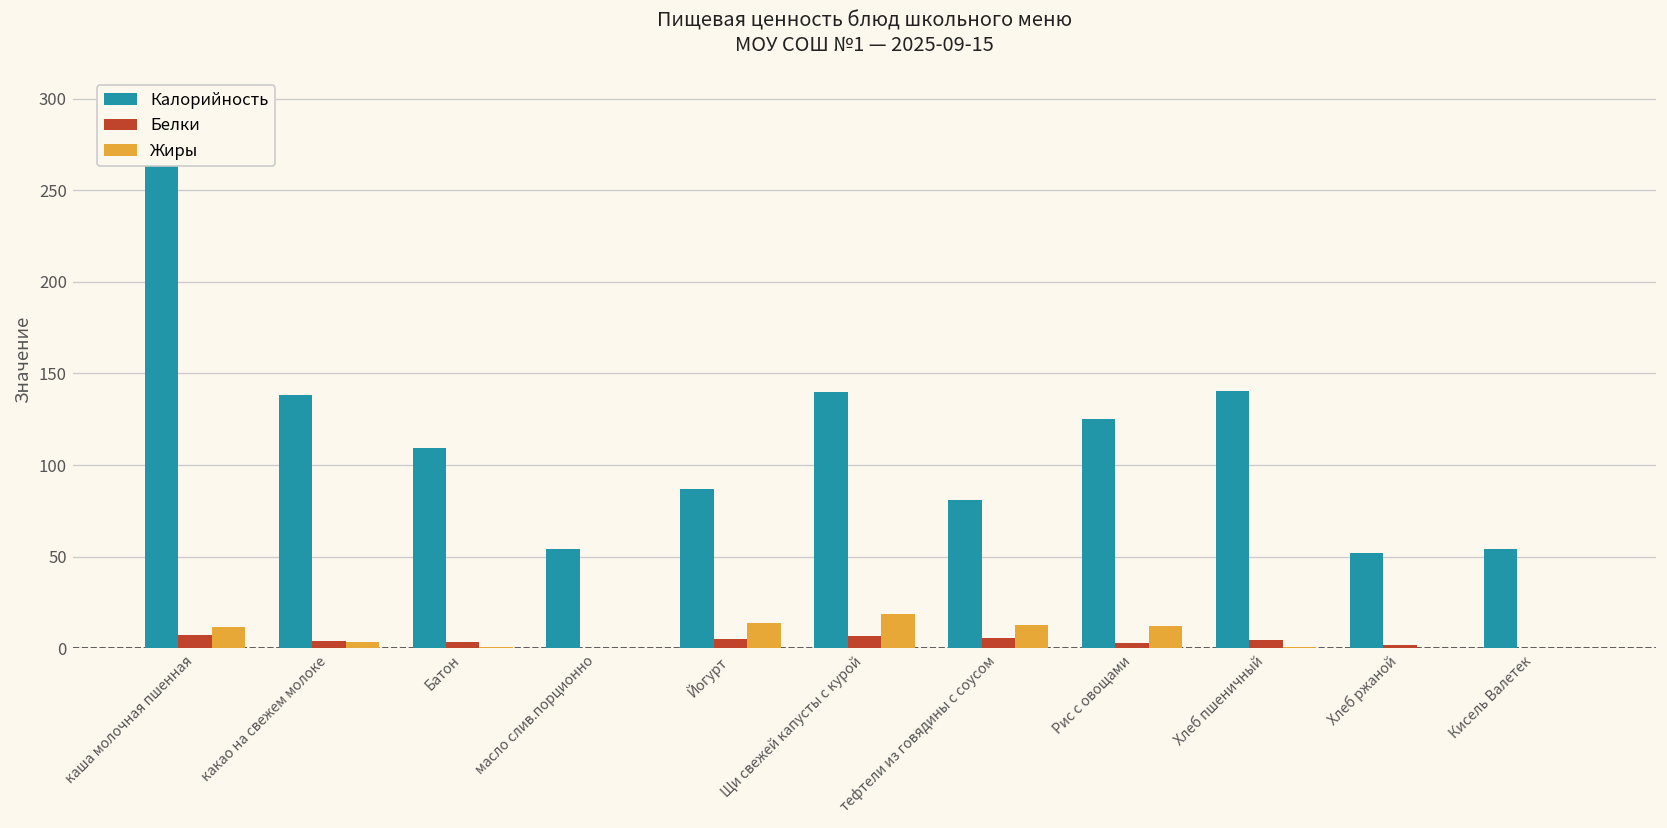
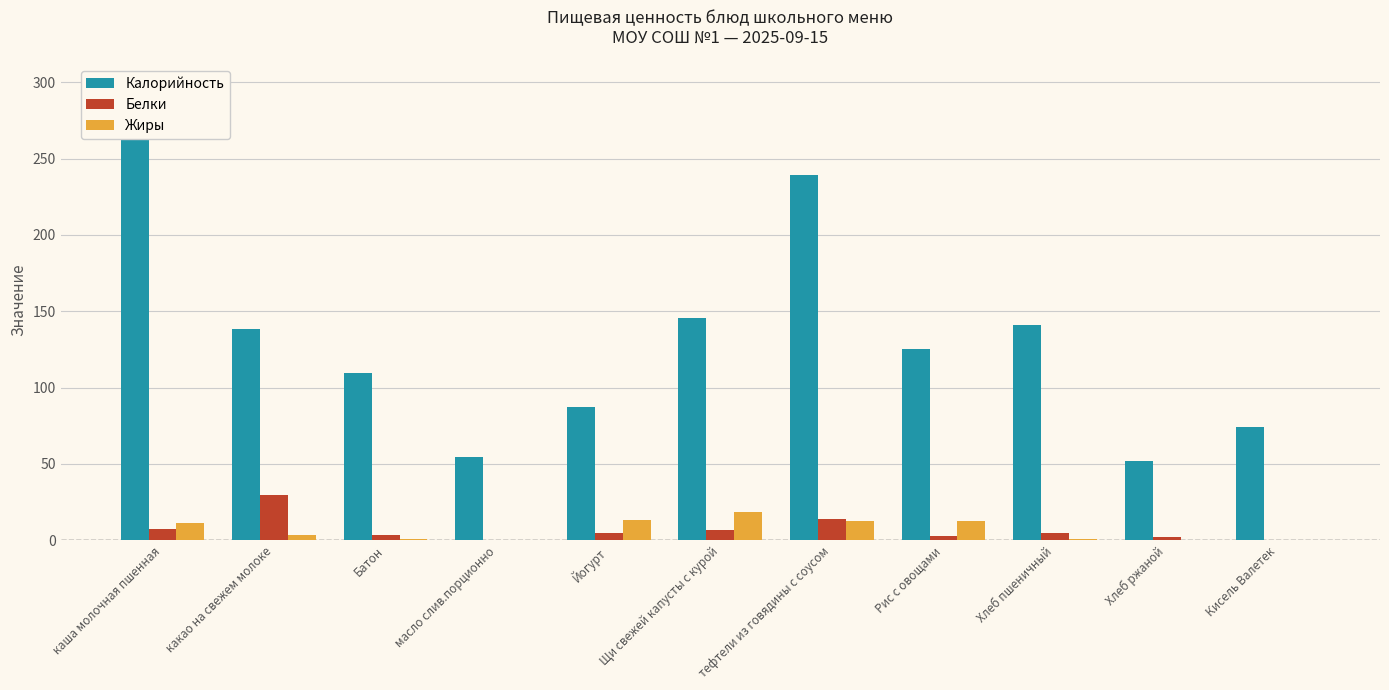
Белки, какао на свежем молоке: 4 -> 30
Калорийность, Щи свежей капусты с курой: 140 -> 145
Калорийность, тефтели из говядины с соусом: 81 -> 239
Белки, тефтели из говядины с соусом: 5 -> 14
Калорийность, Кисель Валетек: 54 -> 74
